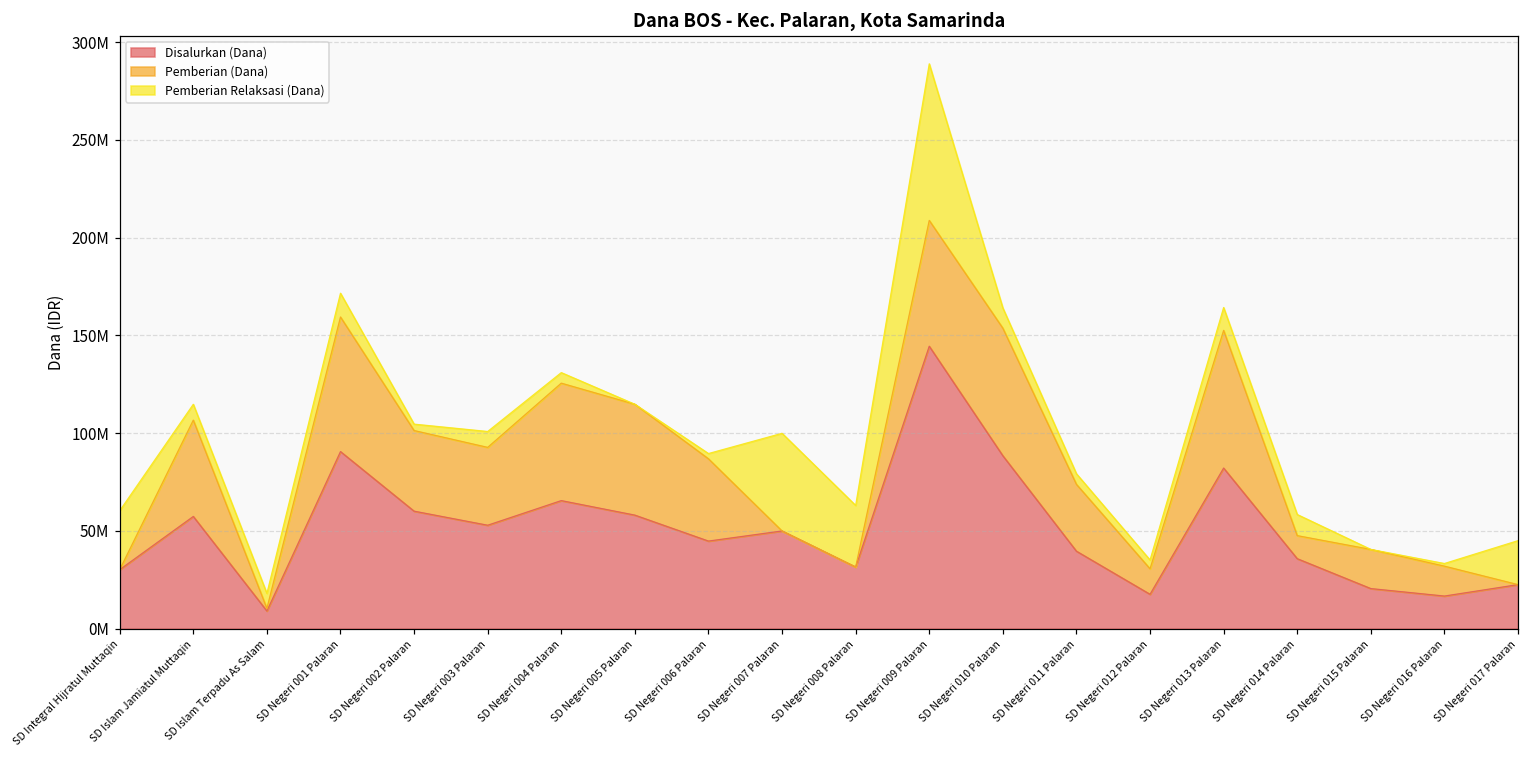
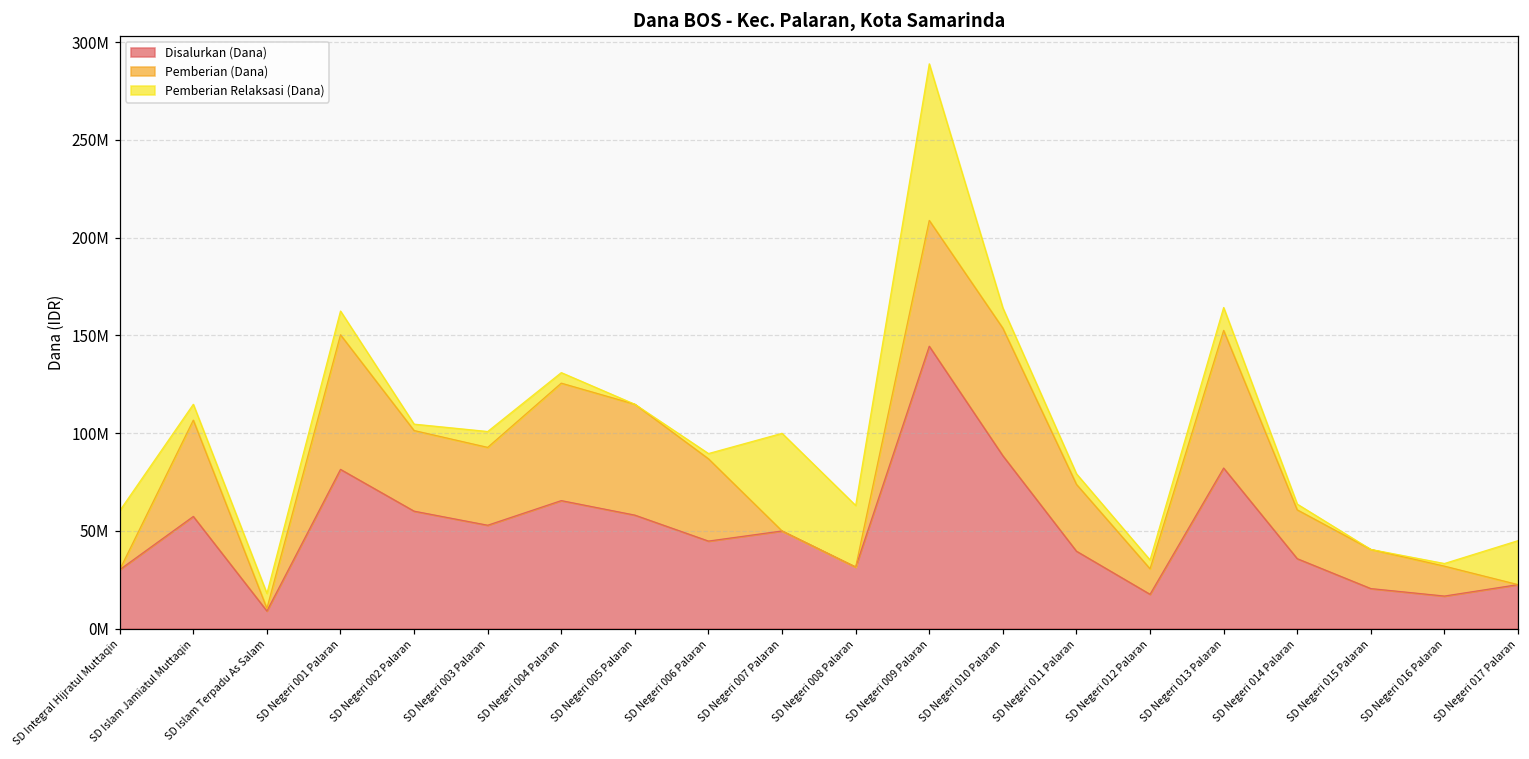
Disalurkan (Dana), SD Negeri 001 Palaran: 91000000 -> 81000000
Pemberian (Dana), SD Negeri 014 Palaran: 12000000 -> 25000000
Pemberian Relaksasi (Dana), SD Negeri 014 Palaran: 11000000 -> 3000000
